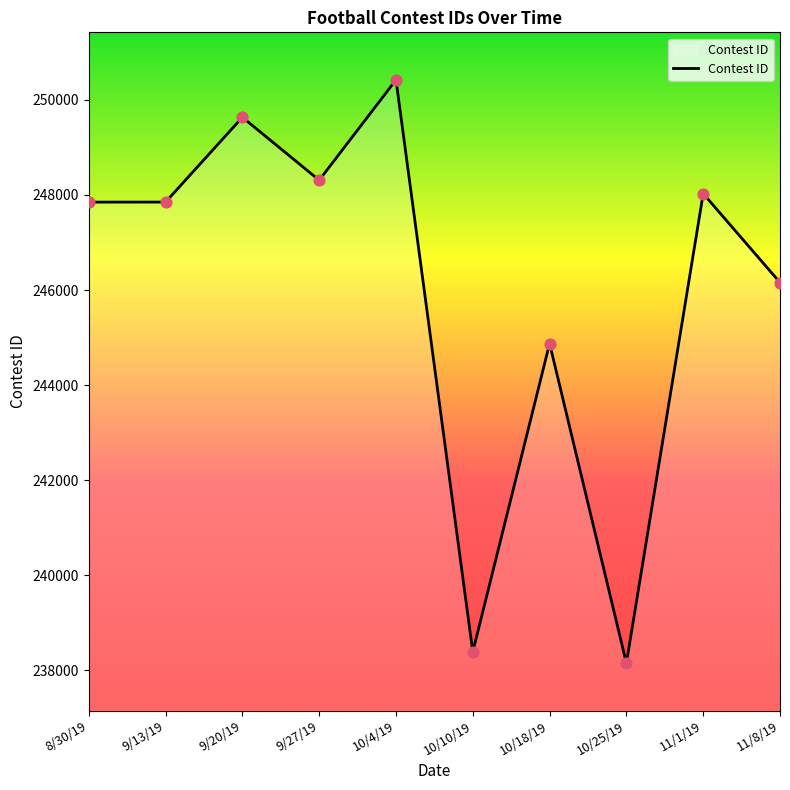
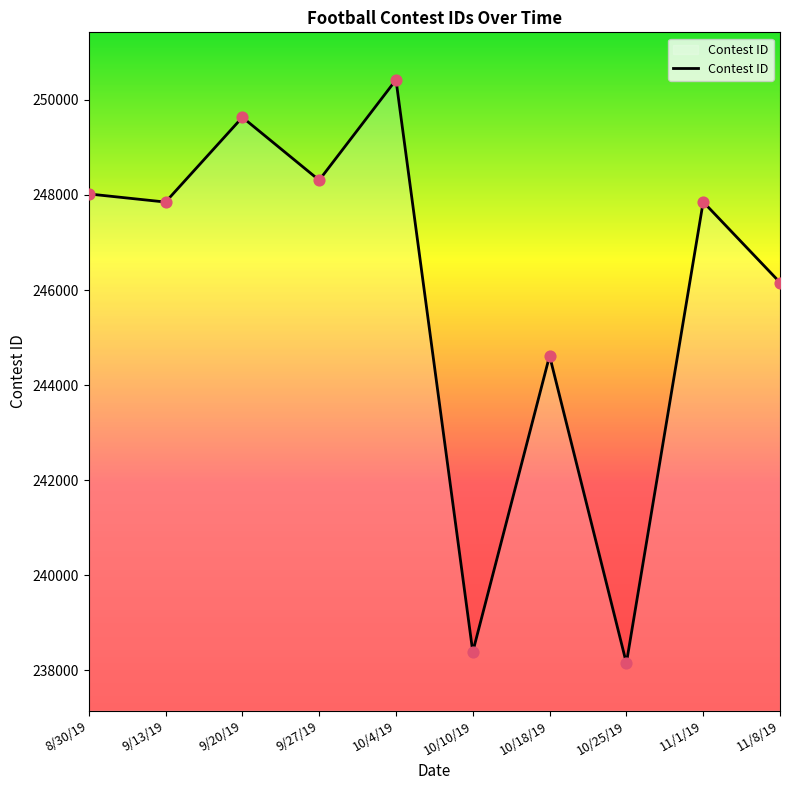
8/30/19: 247900 -> 248000
10/18/19: 244900 -> 244600
11/1/19: 248000 -> 247900
